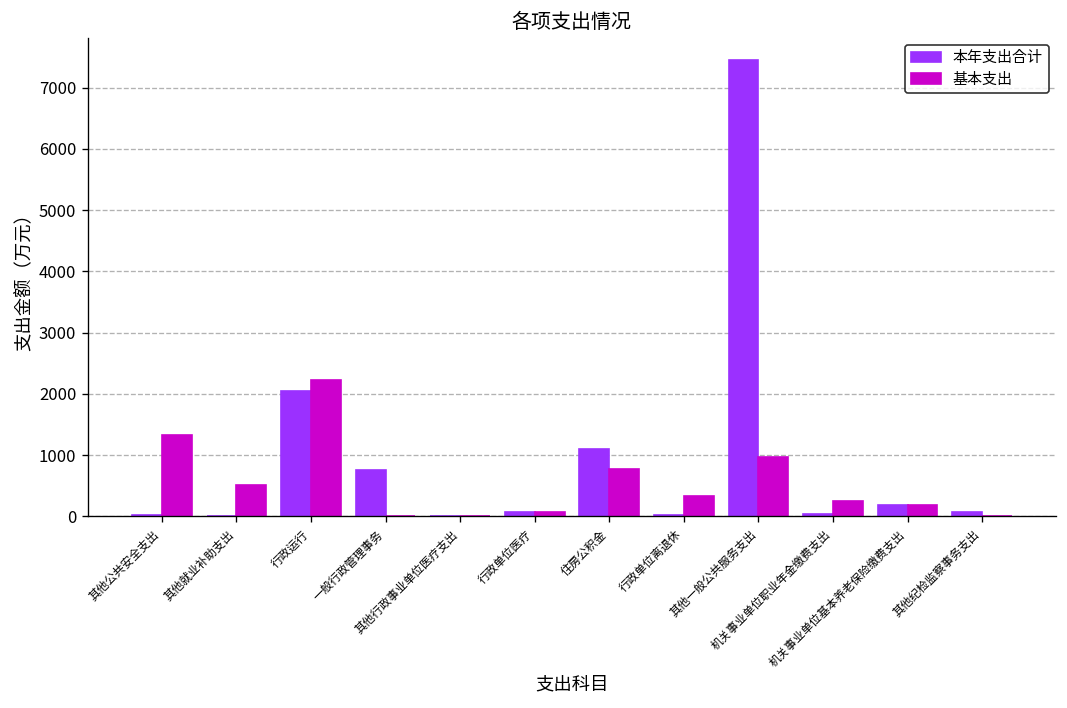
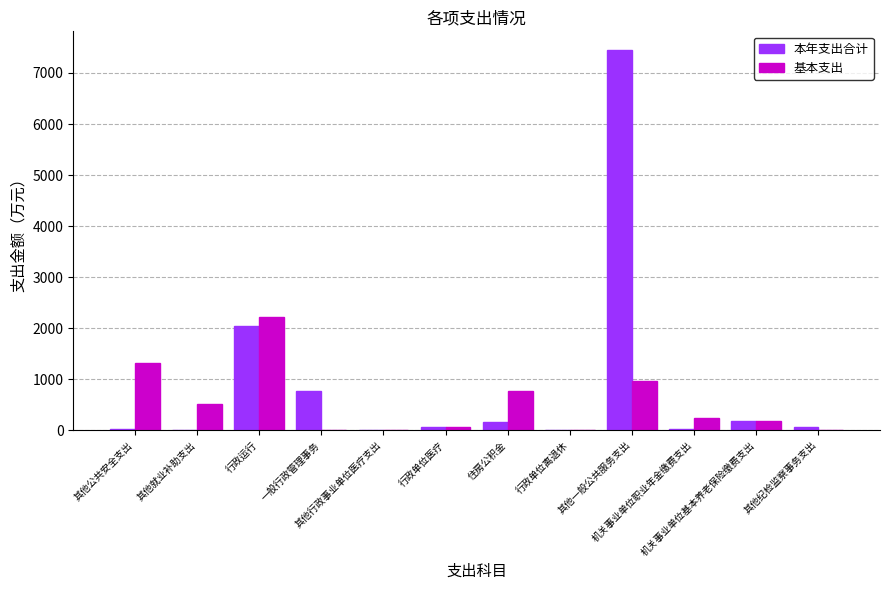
本年支出合计, 住房公积金: 1100 -> 200
基本支出, 行政单位离退休: 300 -> 0
